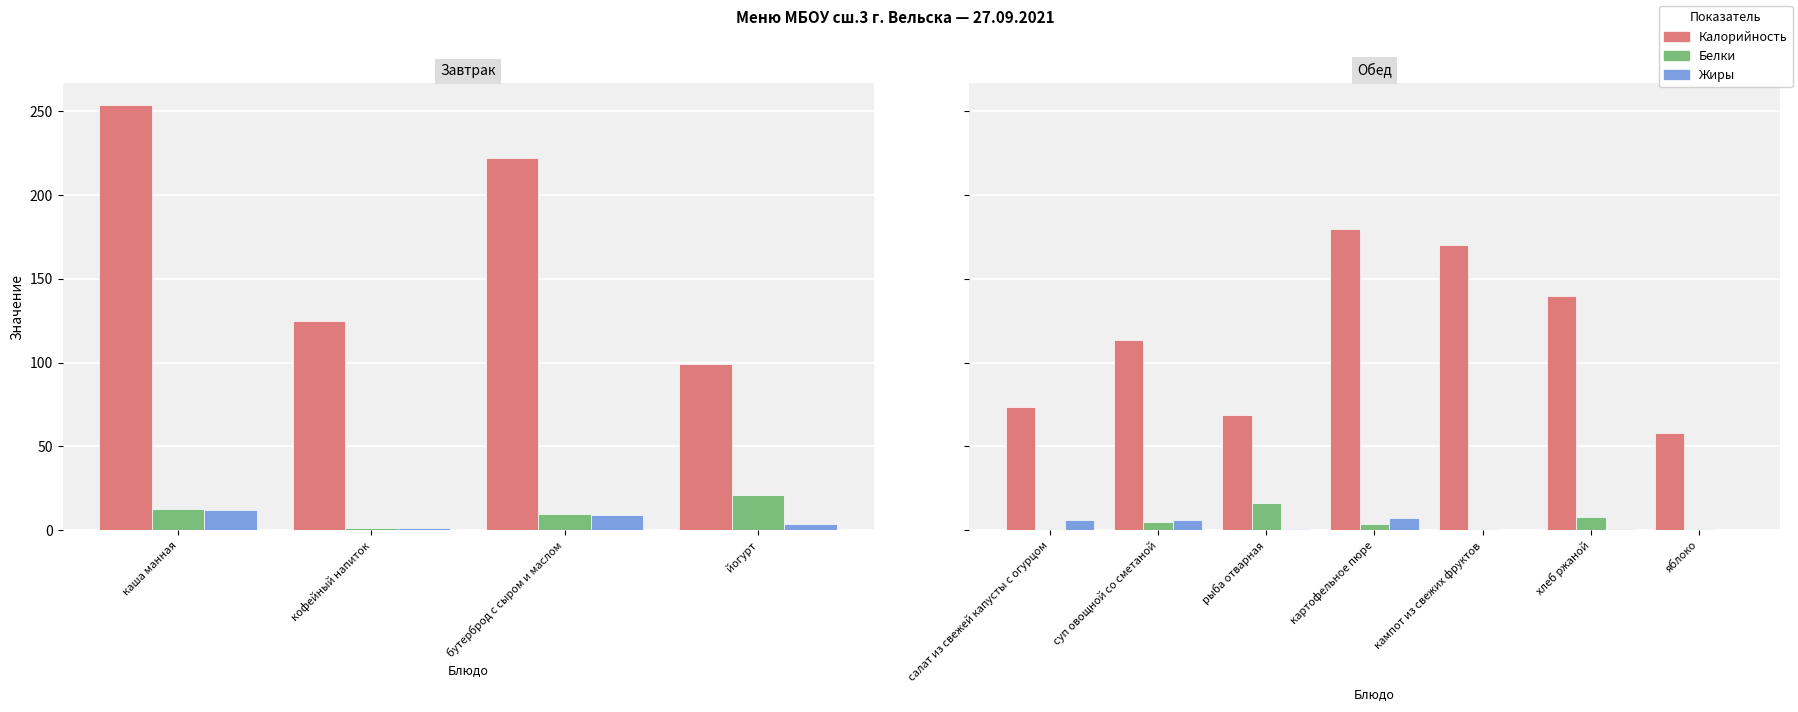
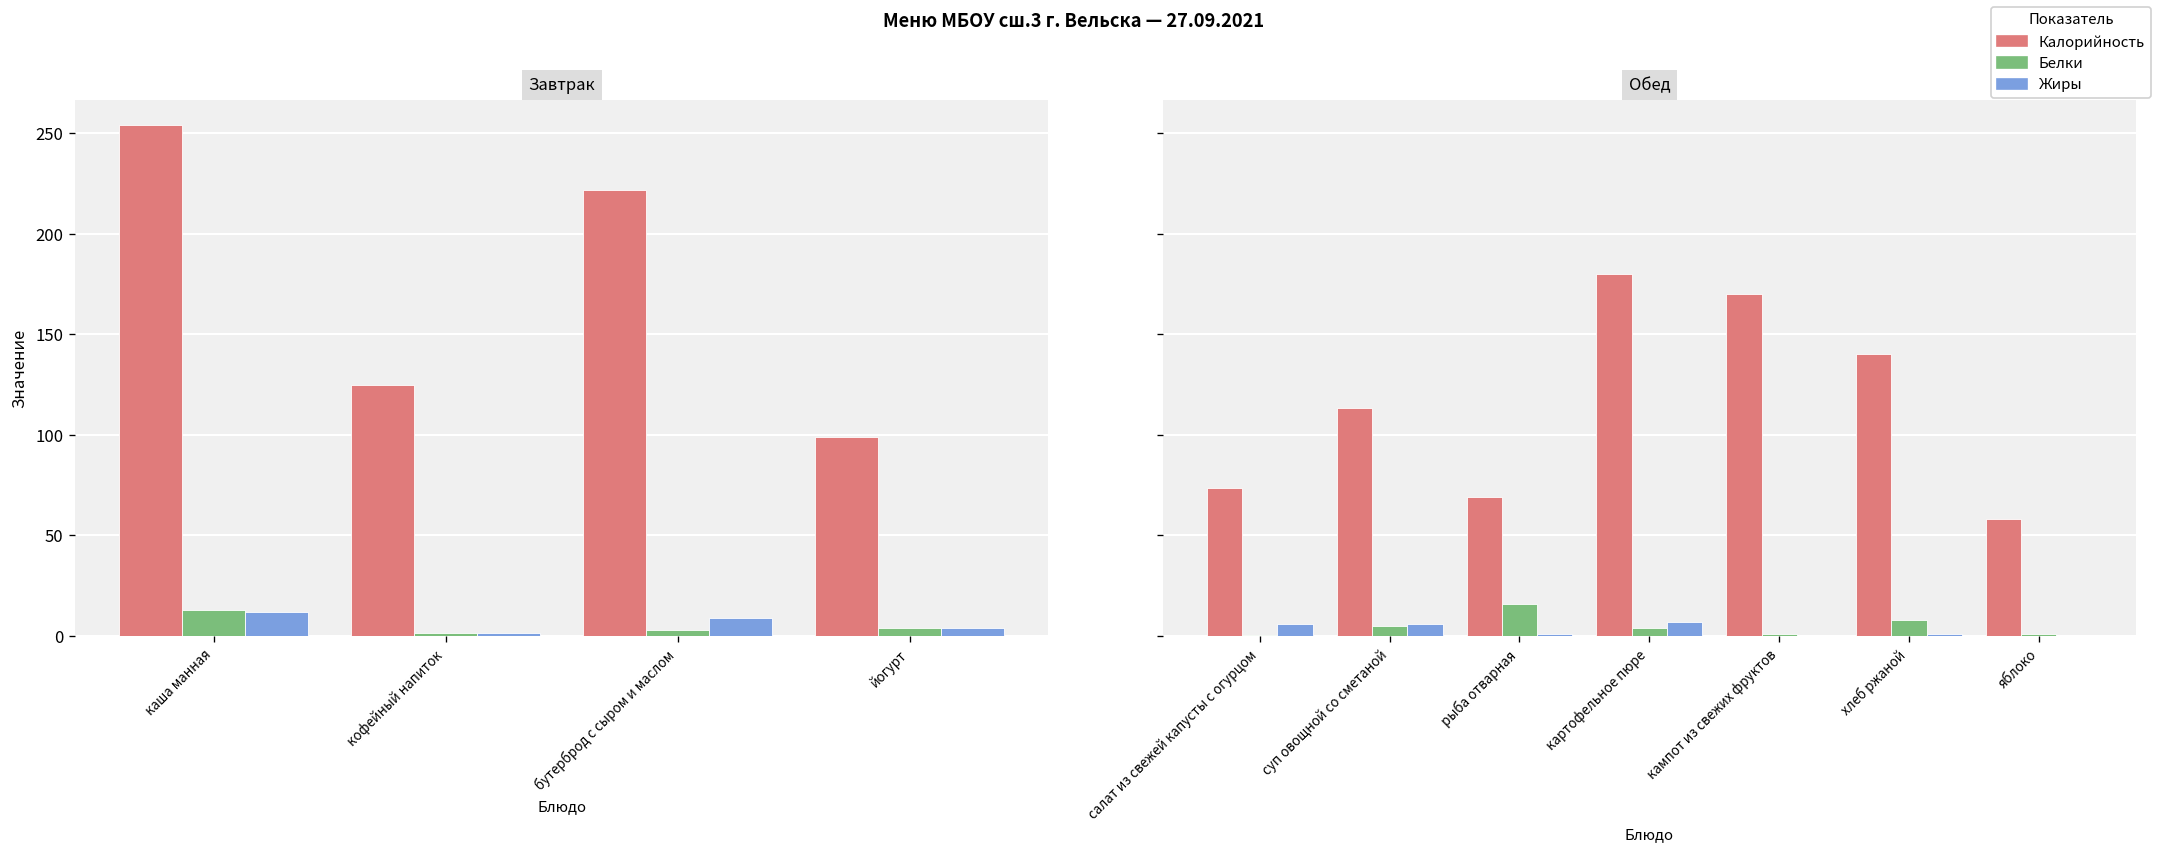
Завтрак, Белки, бутерброд с сыром и маслом: 10 -> 3
Завтрак, Белки, йогурт: 21 -> 4
